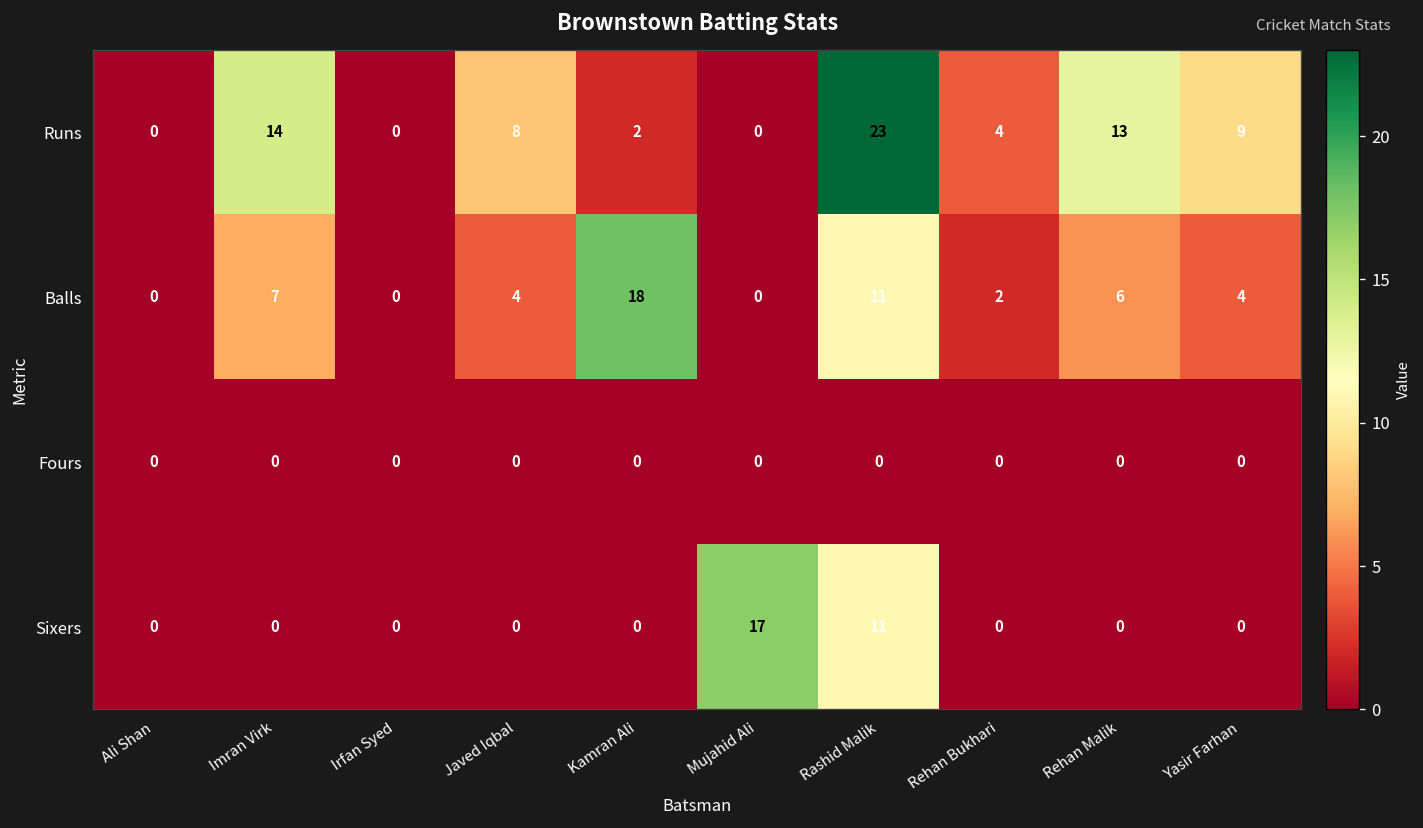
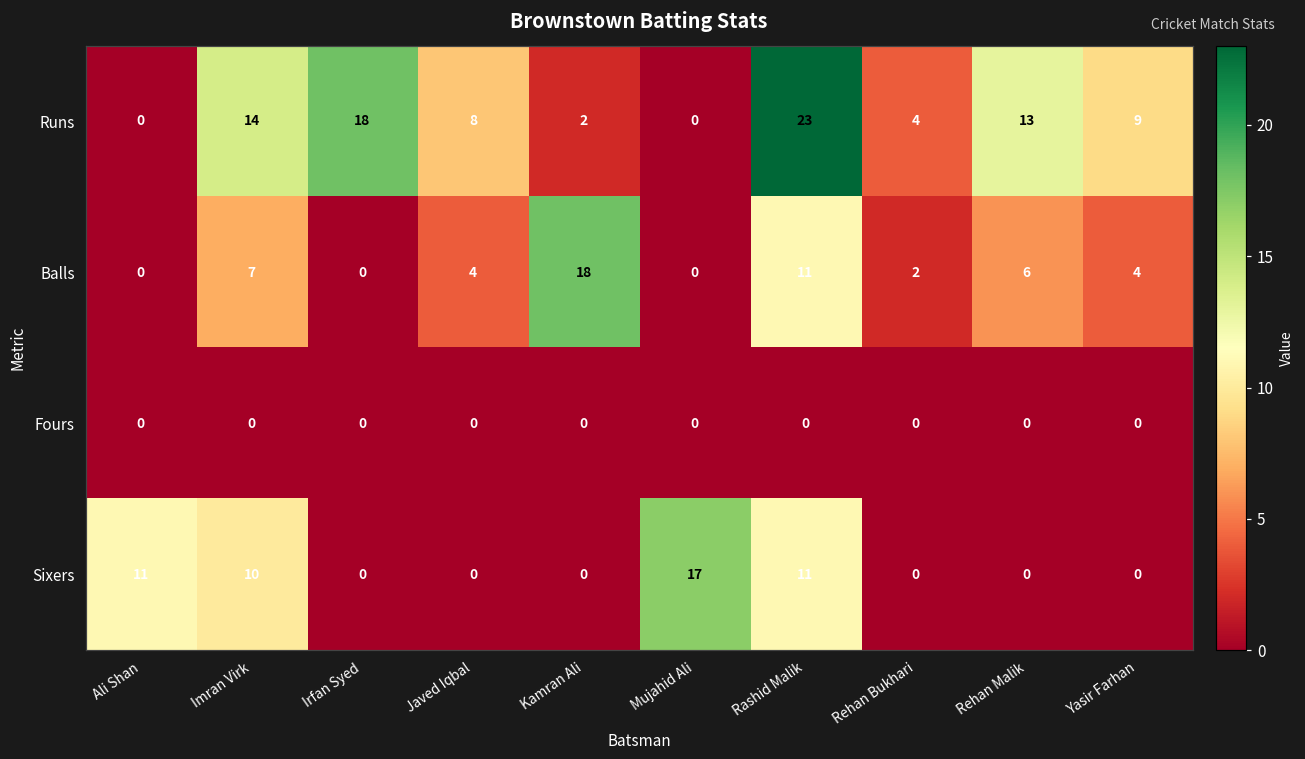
Runs, Irfan Syed: 0 -> 18
Sixers, Ali Shan: 0 -> 11
Sixers, Imran Virk: 0 -> 10
